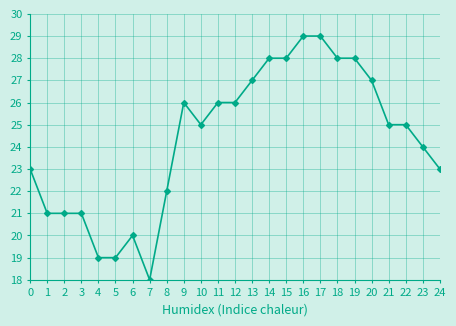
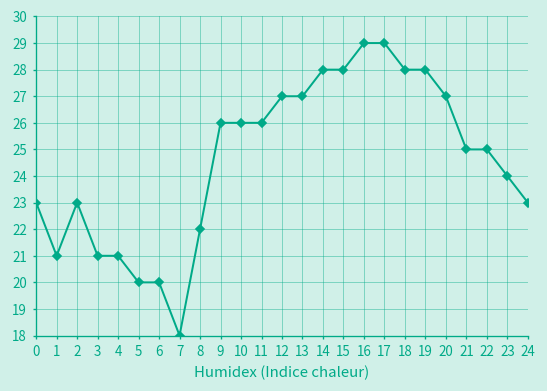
2: 21 -> 23
4: 19 -> 21
5: 19 -> 20
10: 25 -> 26
12: 26 -> 27
